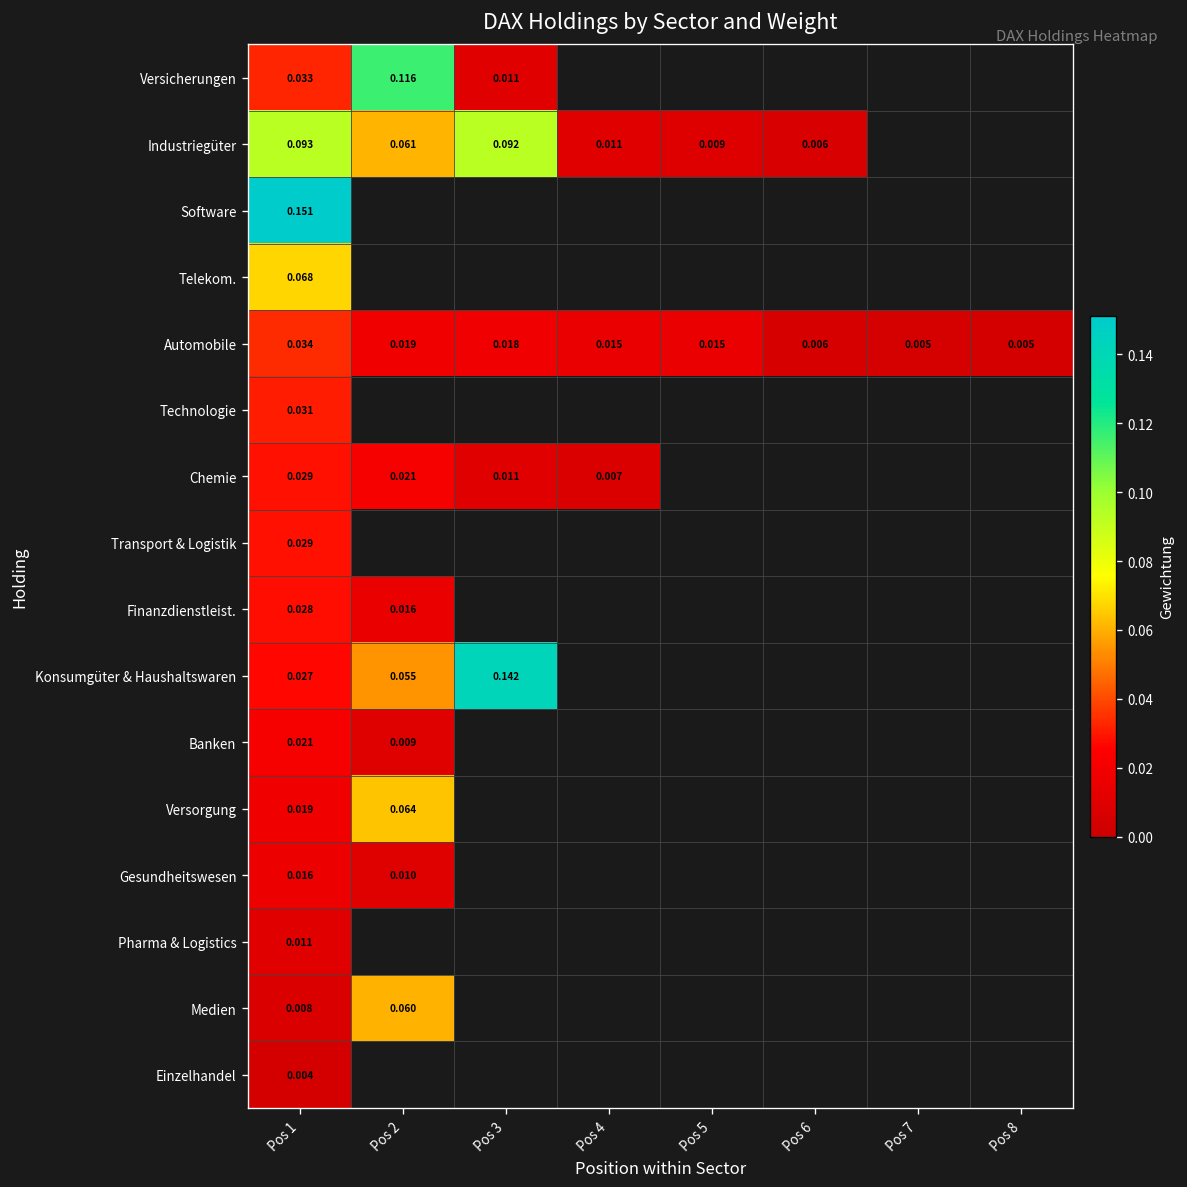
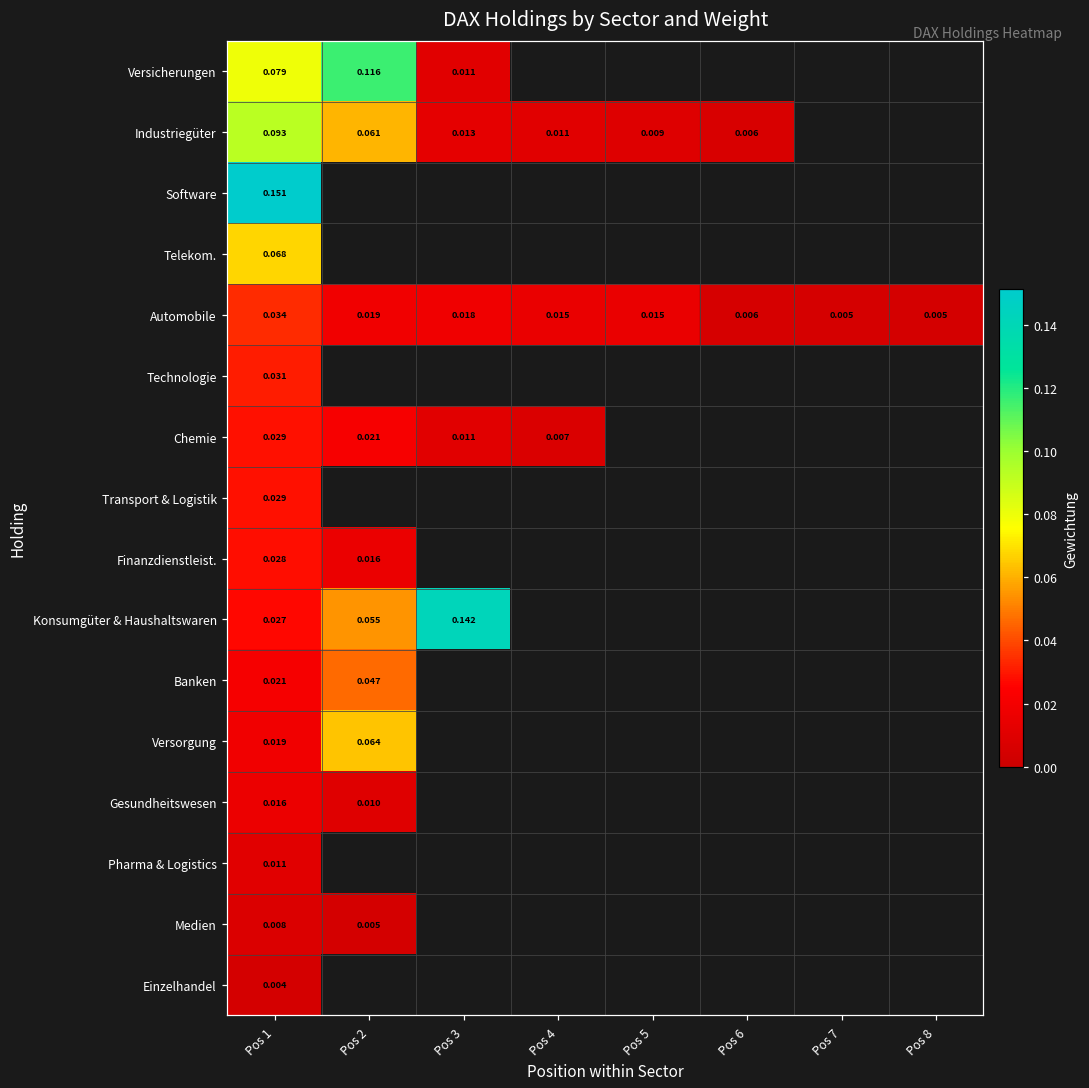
Versicherungen, Pos 1: 0.033 -> 0.079
Industriegüter, Pos 3: 0.092 -> 0.013
Banken, Pos 2: 0.009 -> 0.047
Medien, Pos 2: 0.060 -> 0.005
